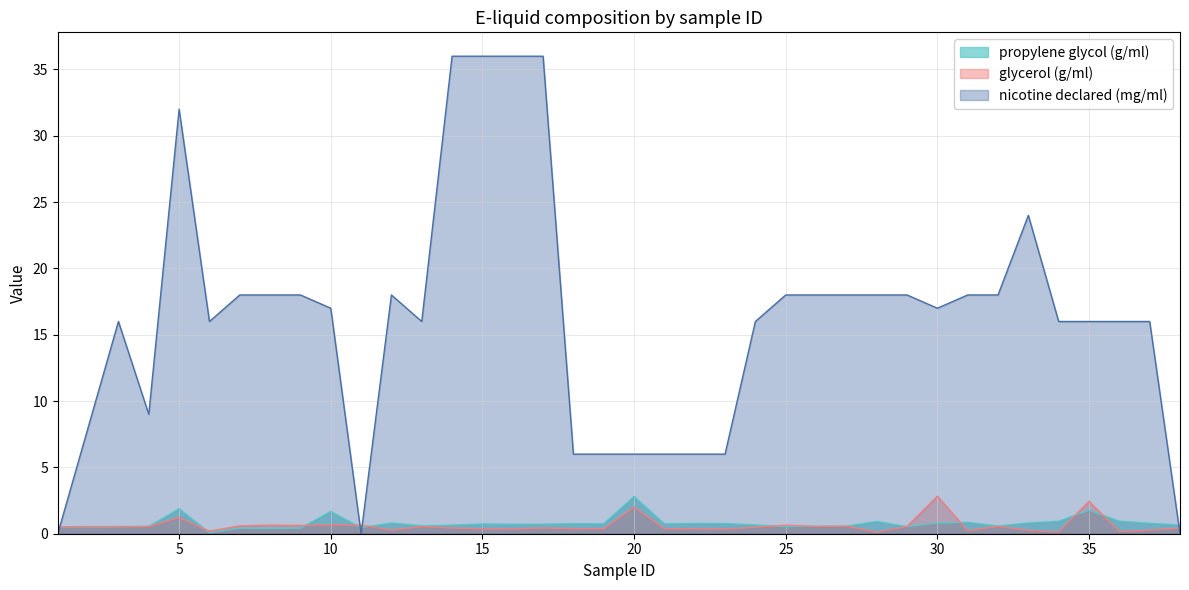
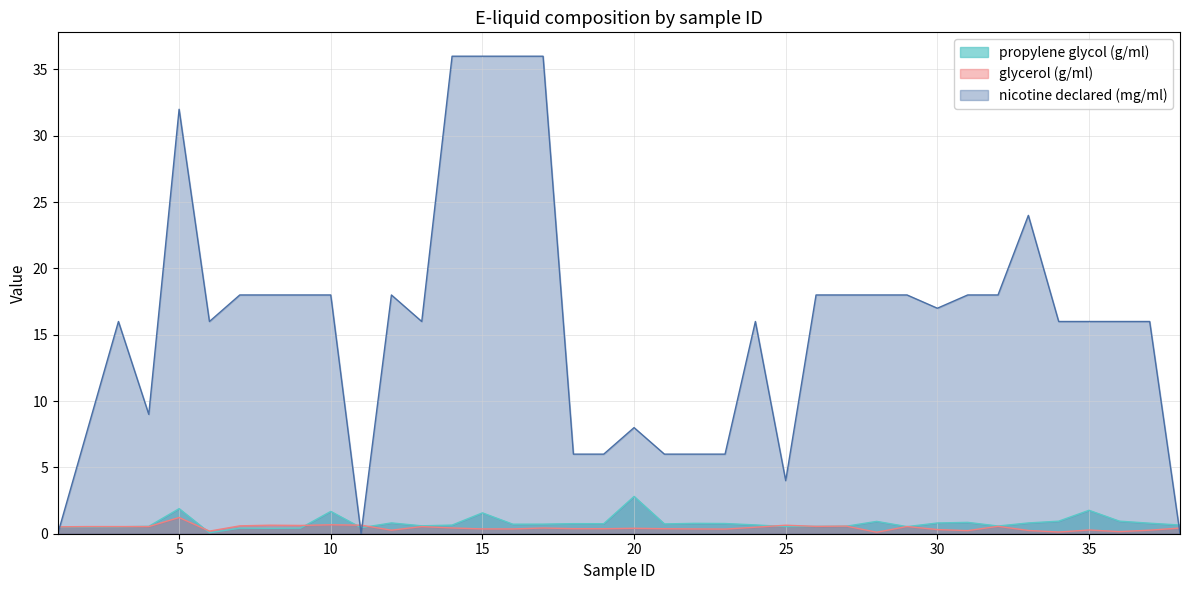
nicotine declared (mg/ml), 10: 17 -> 18
propylene glycol (g/ml), 15: 0.7 -> 1.6
glycerol (g/ml), 20: 2.0 -> 0.4
nicotine declared (mg/ml), 20: 6 -> 8
nicotine declared (mg/ml), 25: 18 -> 4
glycerol (g/ml), 30: 2.8 -> 0.3
glycerol (g/ml), 35: 2.4 -> 0.3
